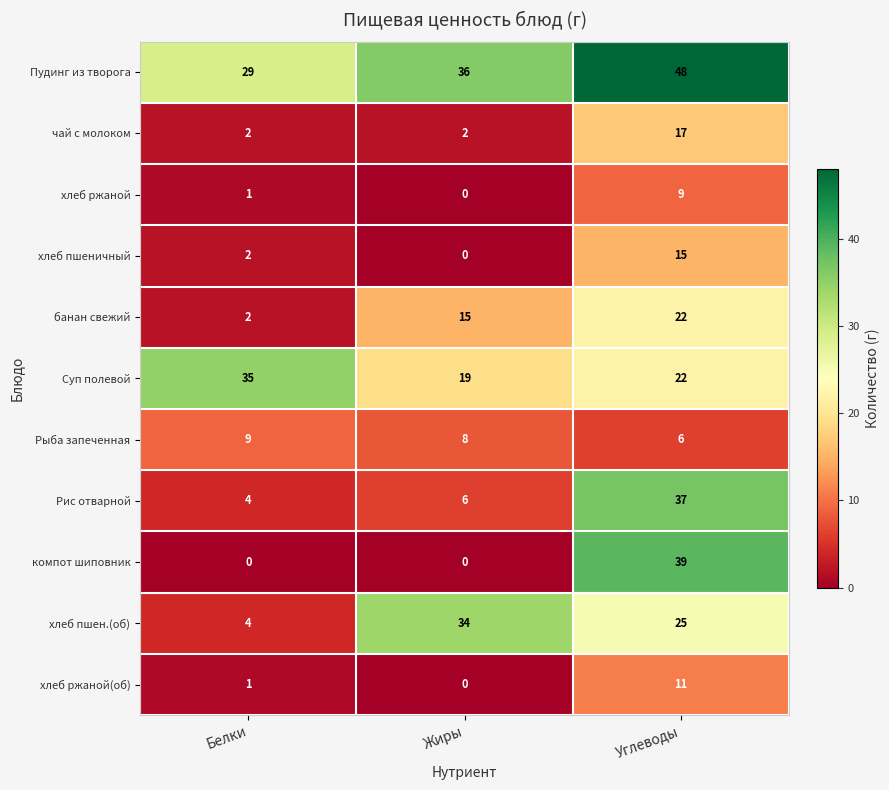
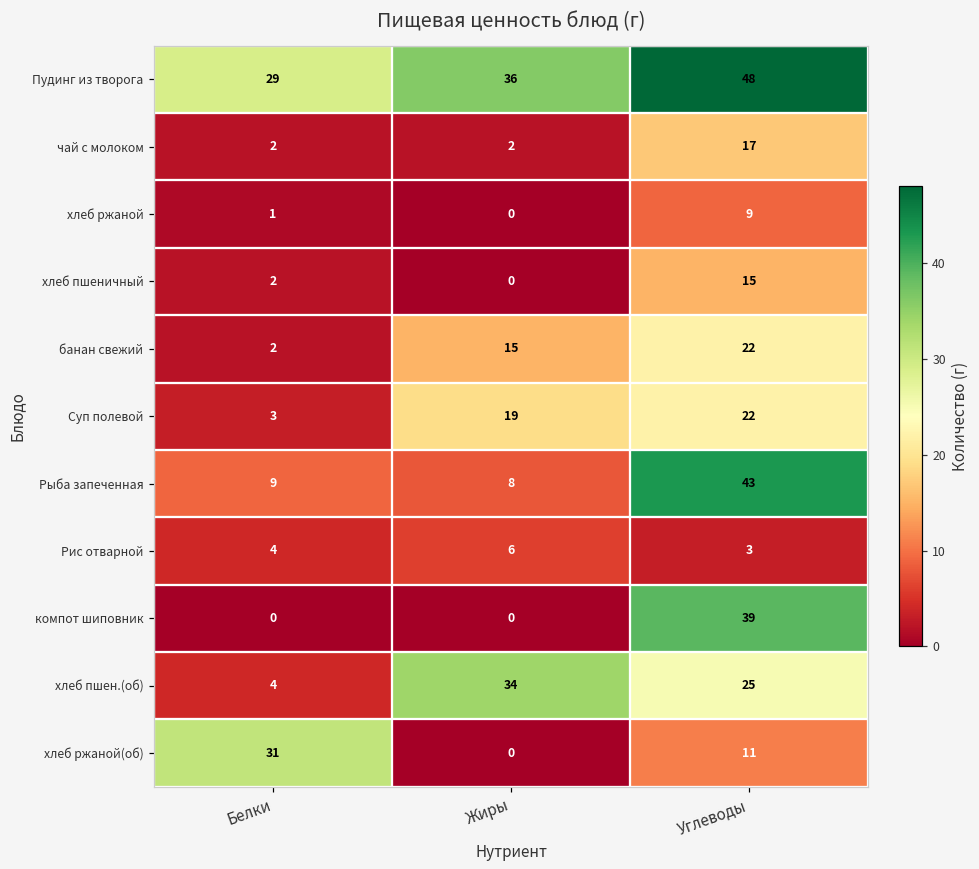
Суп полевой, Белки: 35 -> 3
Рыба запеченная, Углеводы: 6 -> 43
Рис отварной, Углеводы: 37 -> 3
хлеб ржаной(об), Белки: 1 -> 31
